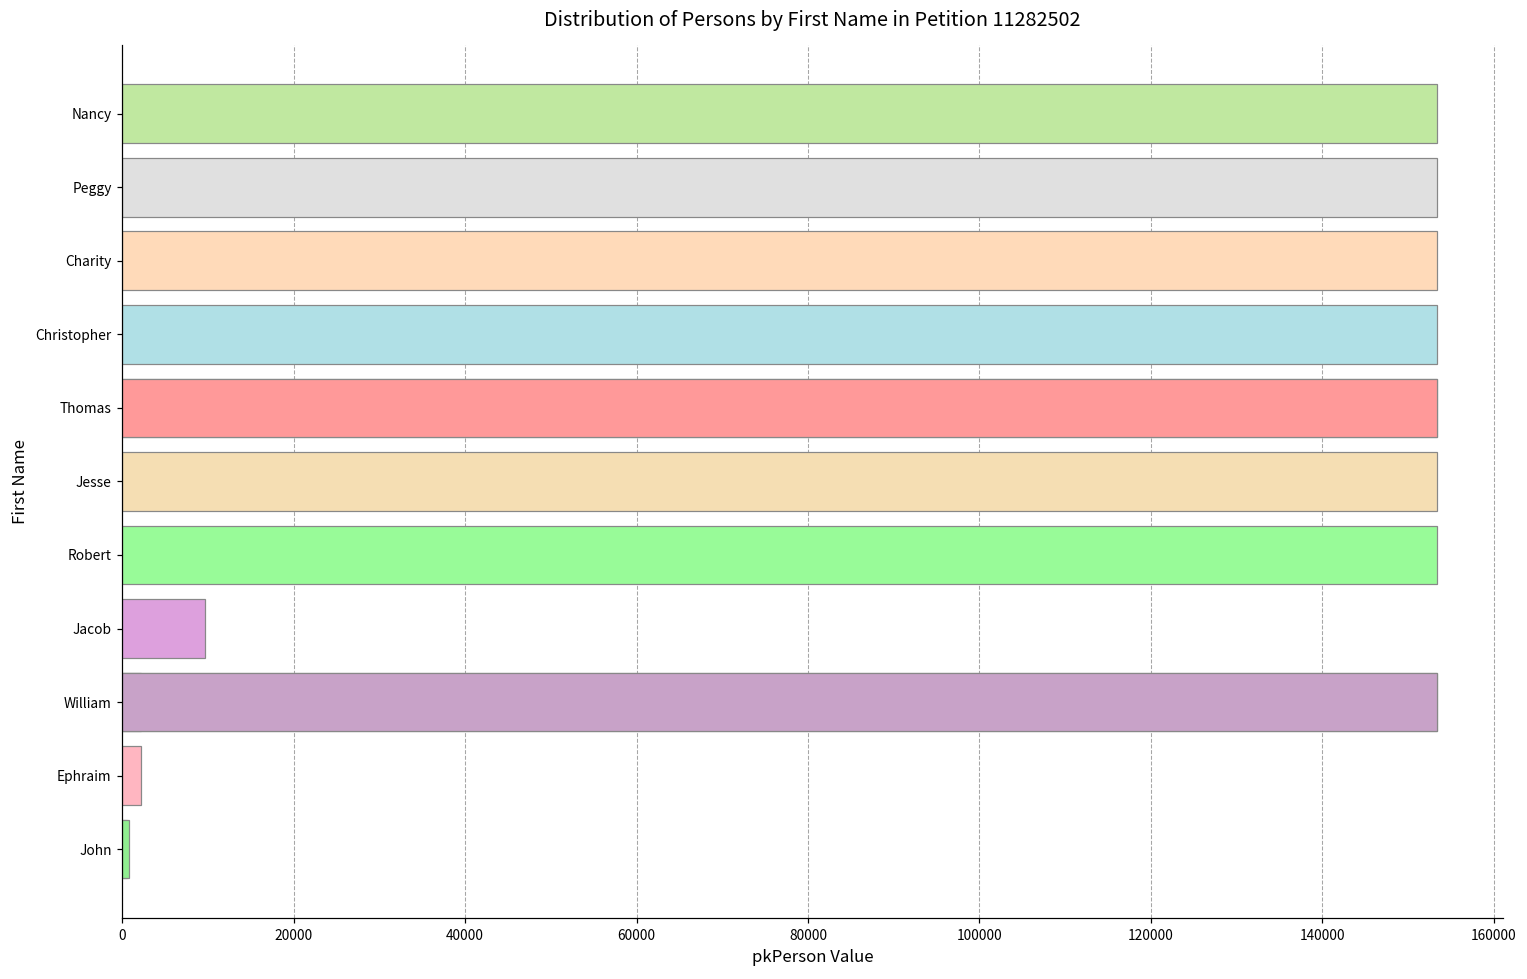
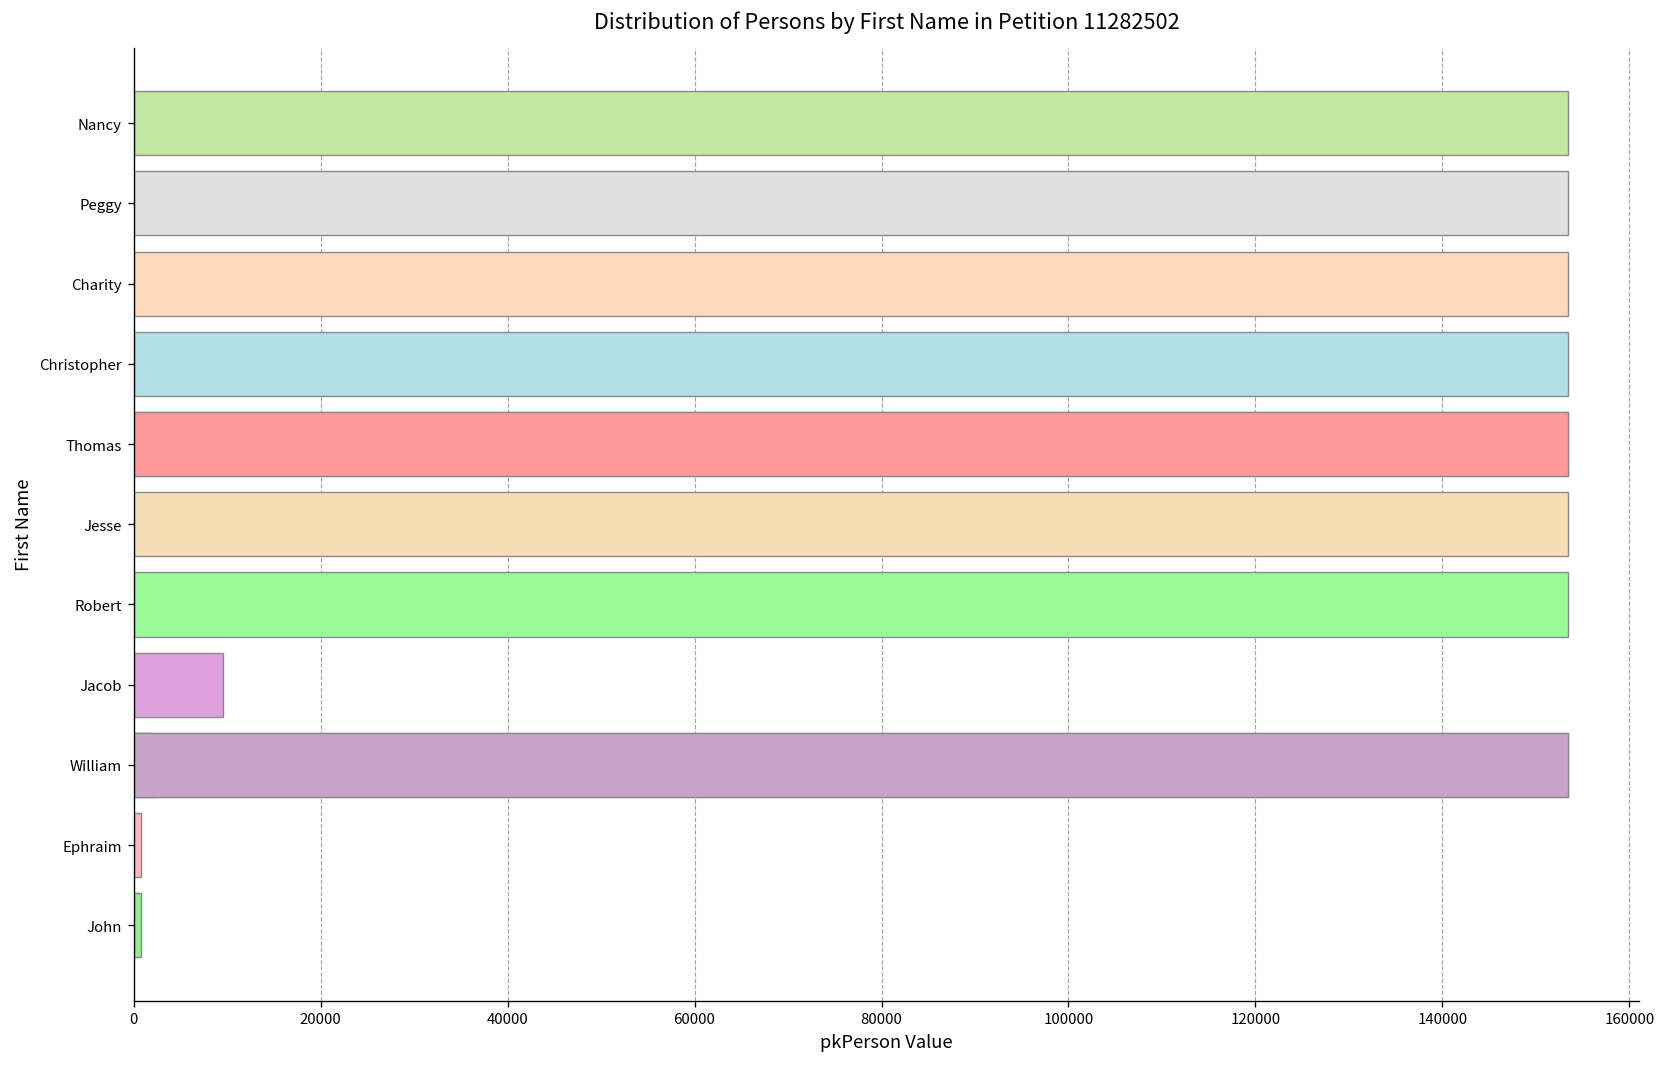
Ephraim: 2000 -> 1000
